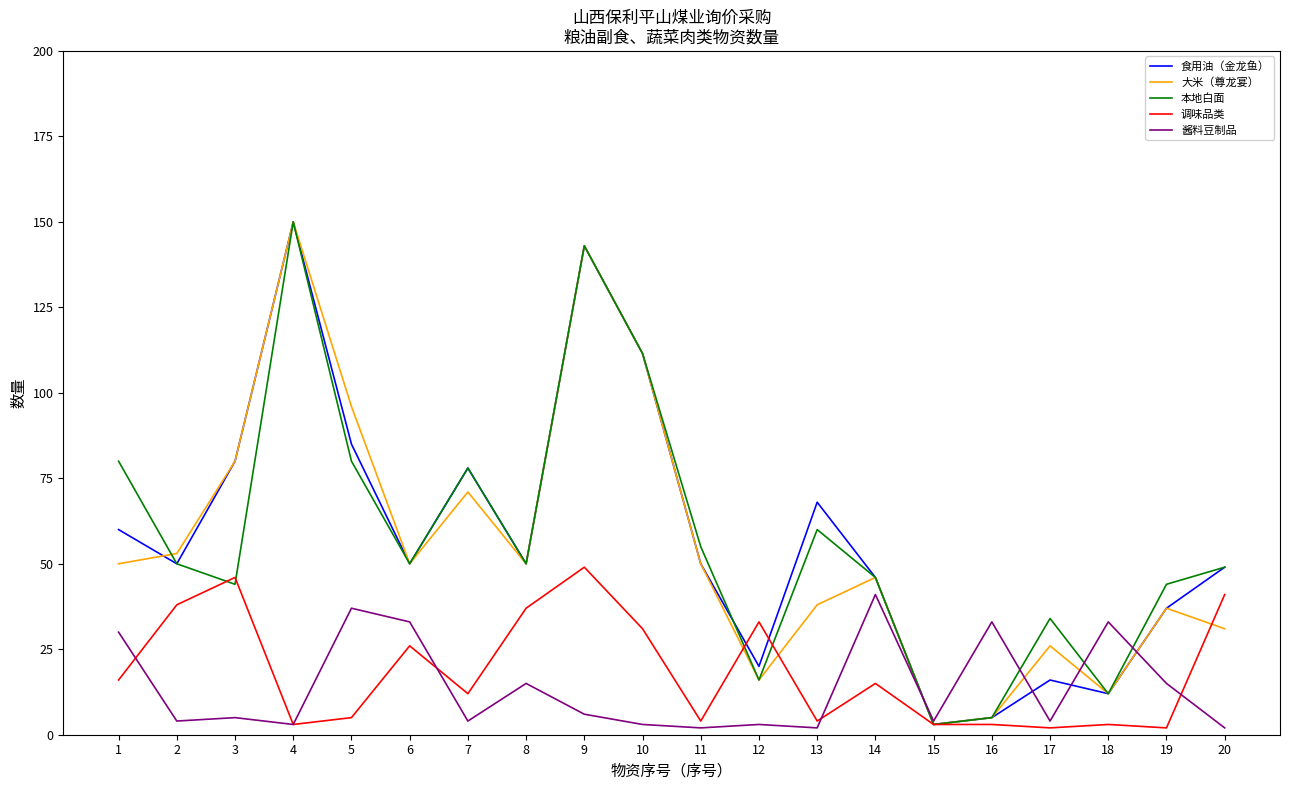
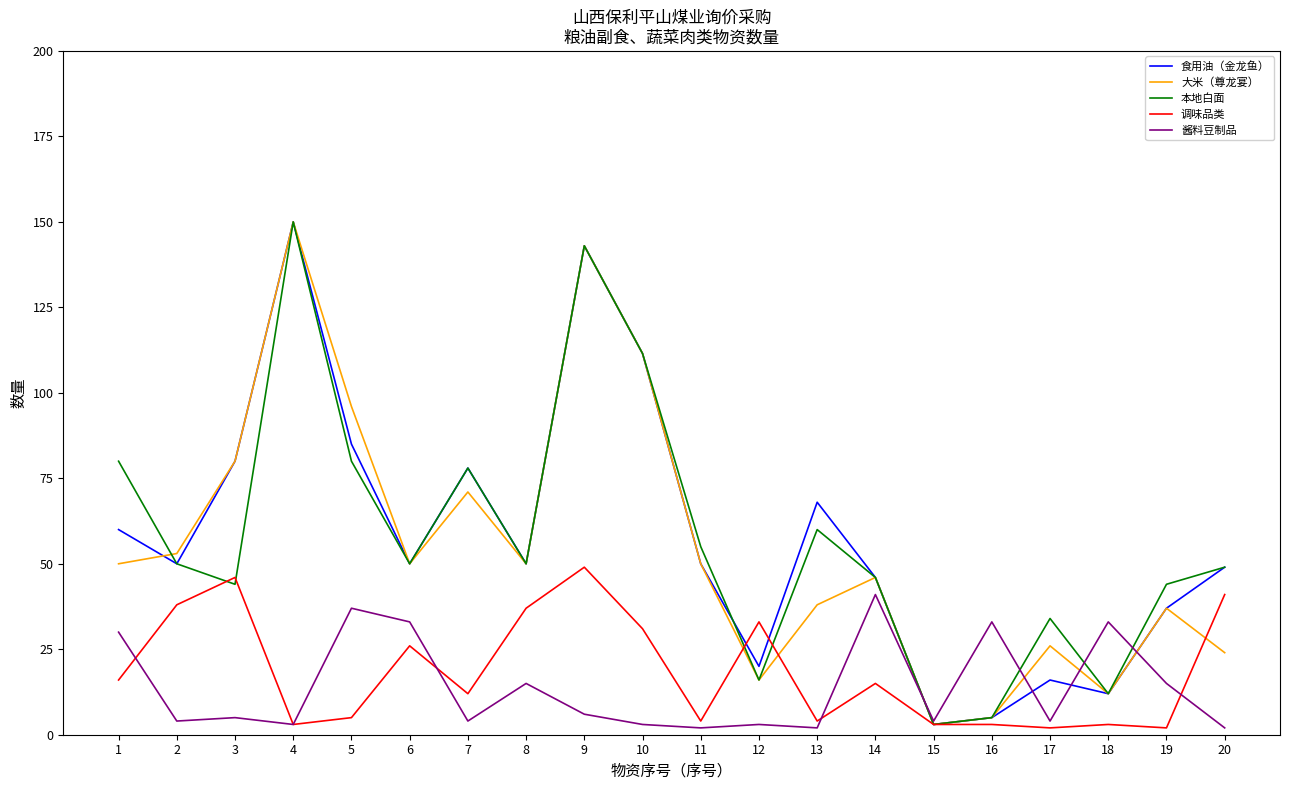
大米（尊龙宴）, 20: 31 -> 24
